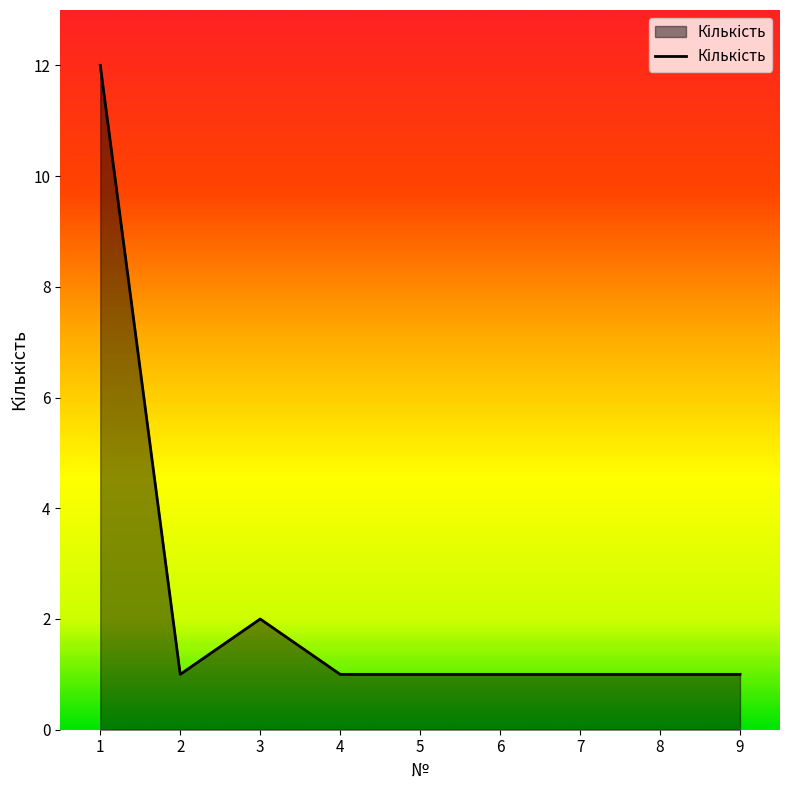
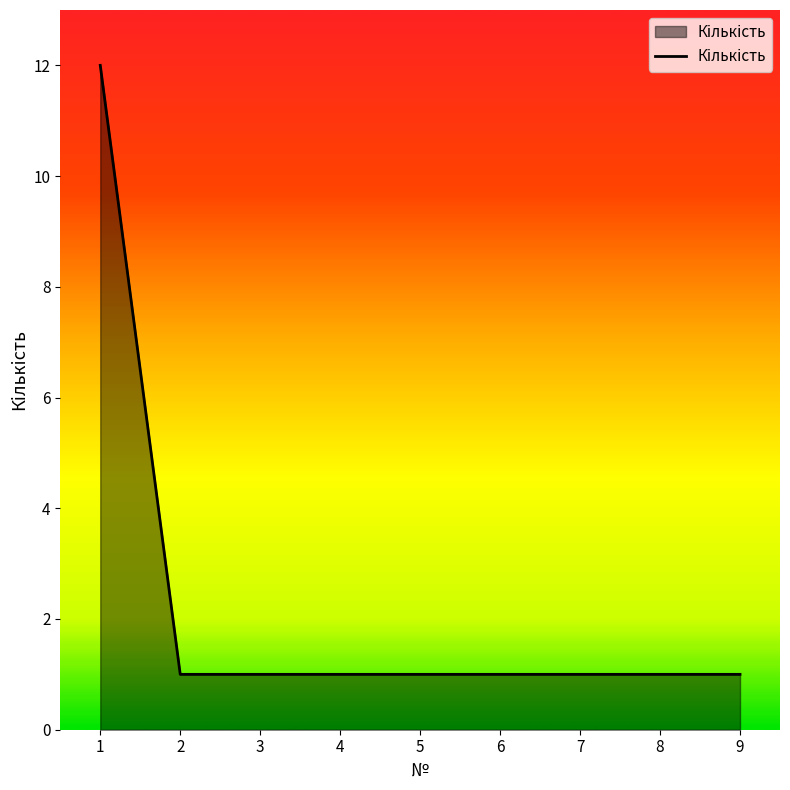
3: 2 -> 1
